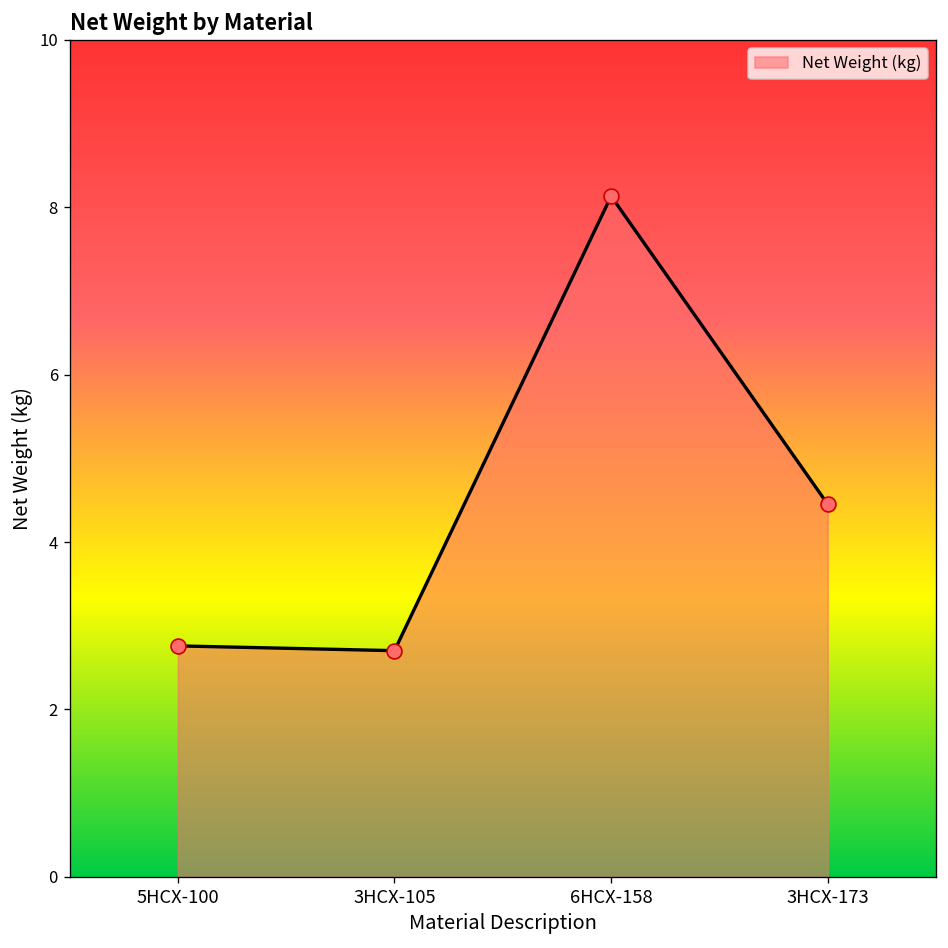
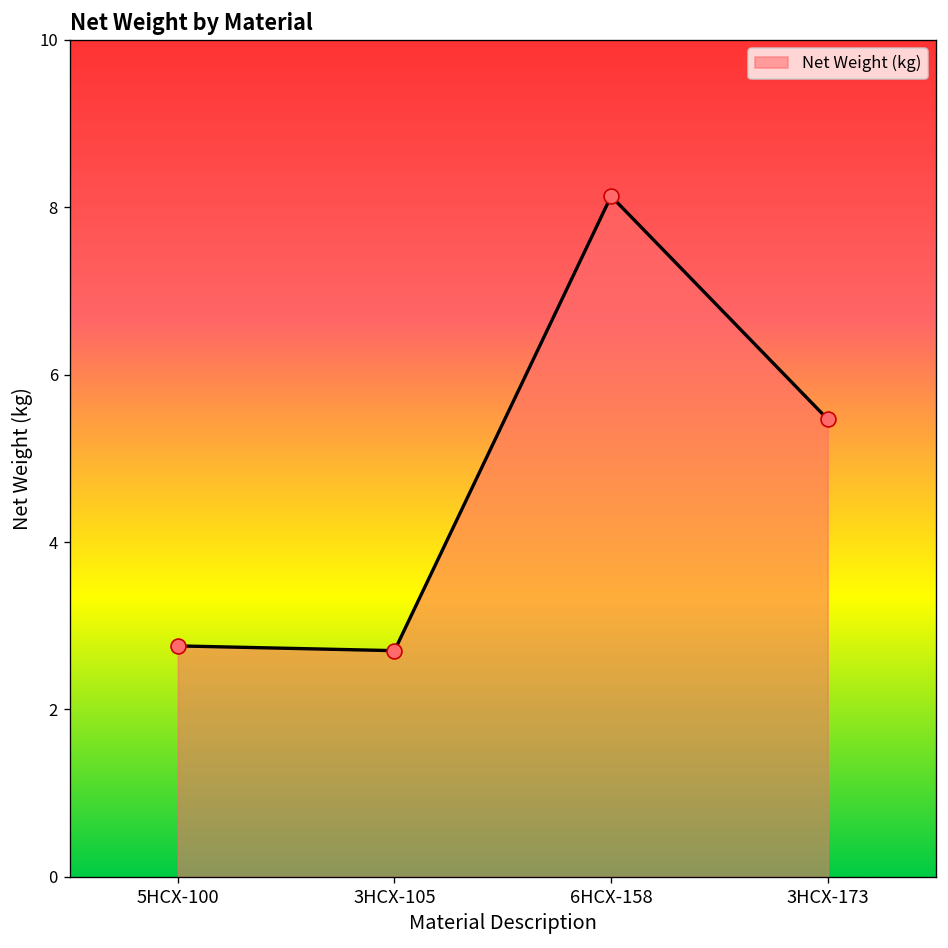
3HCX-173: 4.5 -> 5.5
